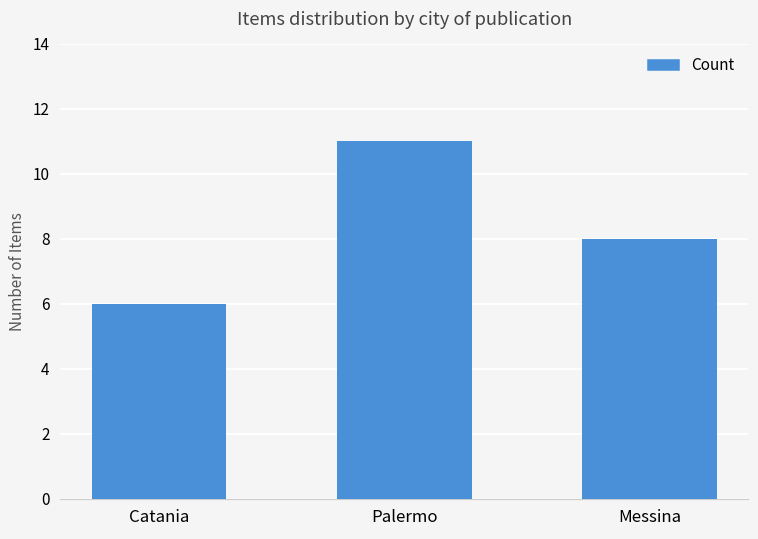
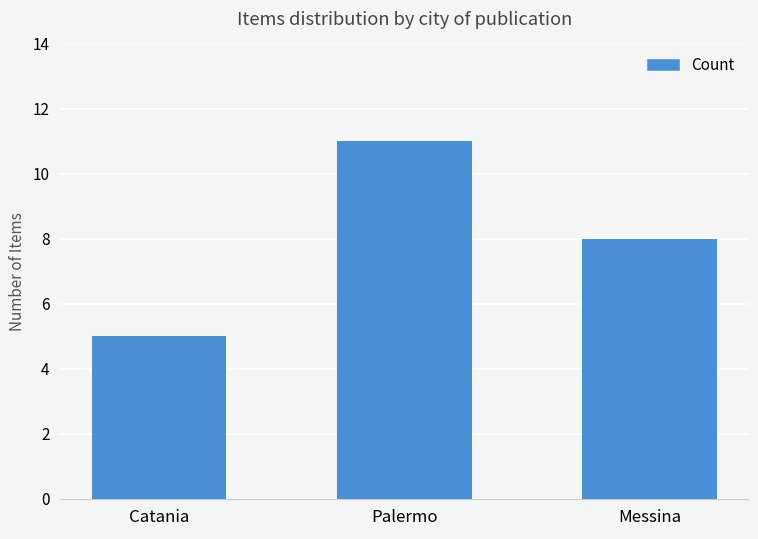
Catania: 6 -> 5
